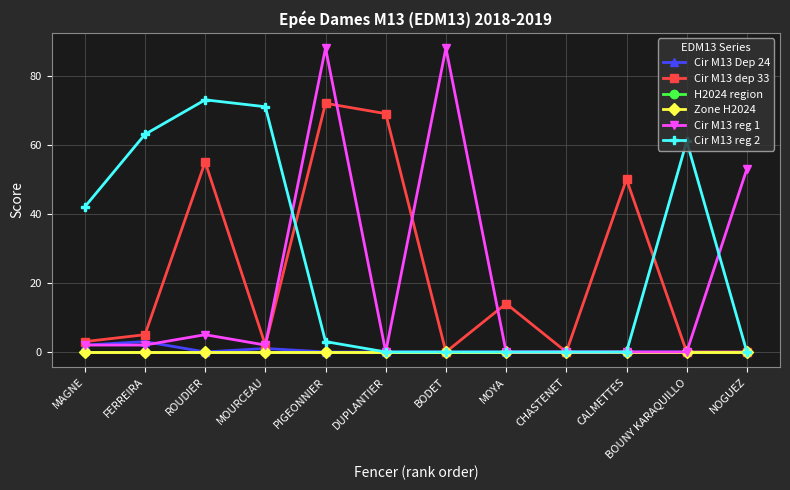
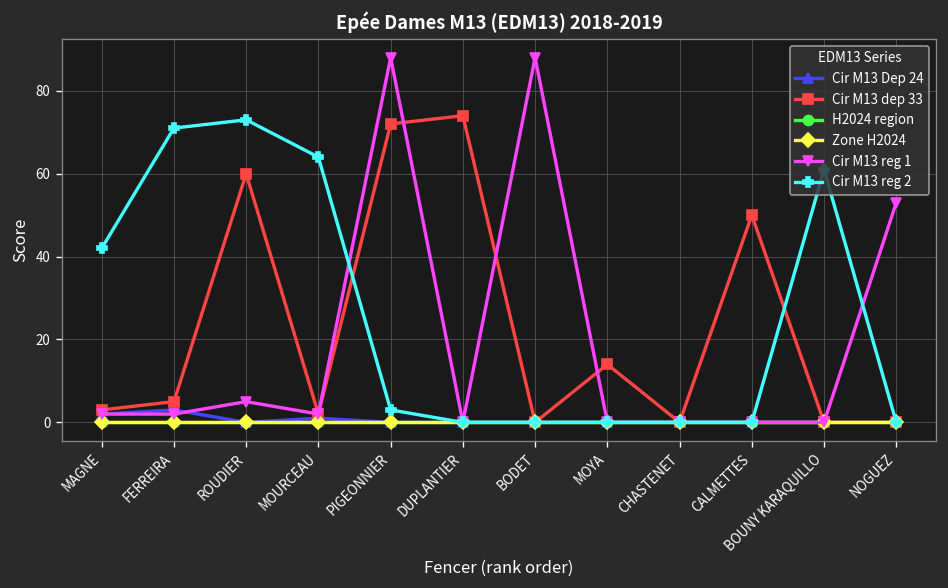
Cir M13 reg 2, FERREIRA: 63 -> 71
Cir M13 dep 33, ROUDIER: 55 -> 60
Cir M13 reg 2, MOURCEAU: 71 -> 64
Cir M13 dep 33, DUPLANTIER: 69 -> 74
